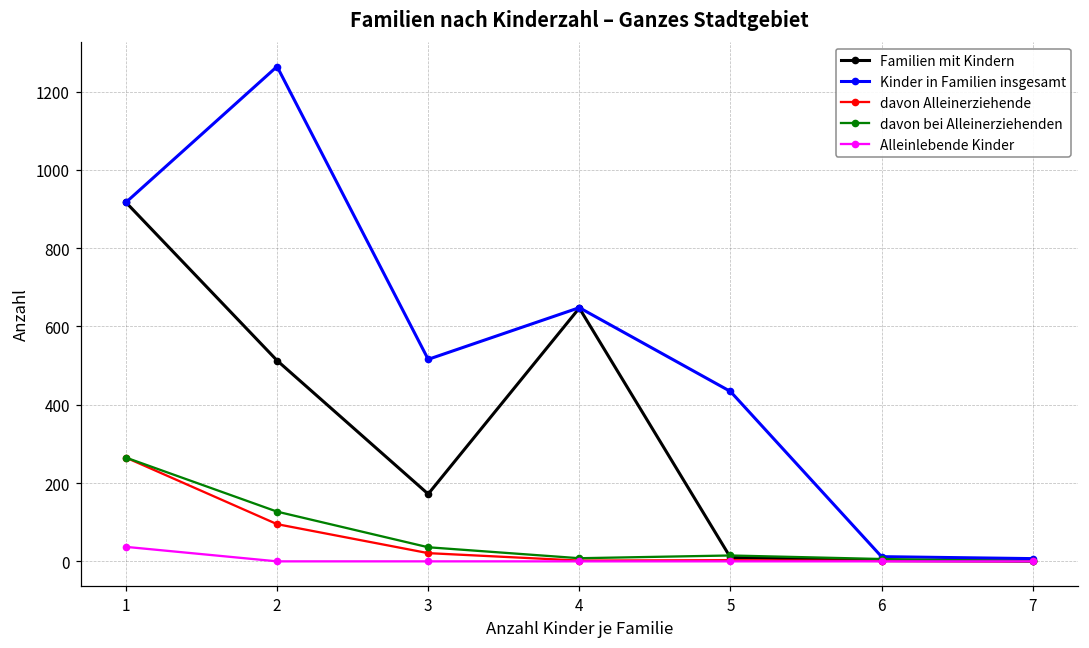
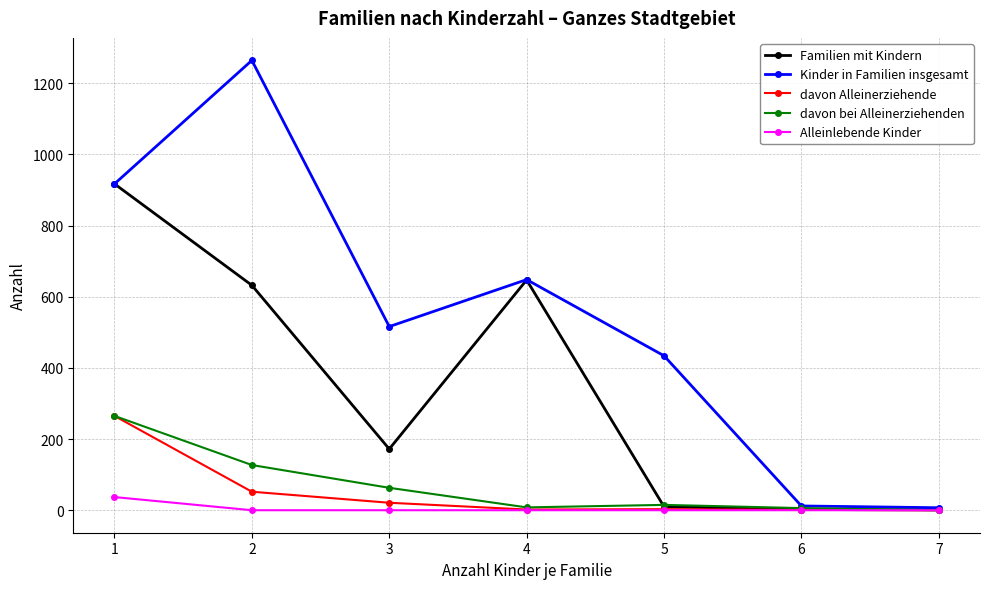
Familien mit Kindern, 2: 510 -> 630
davon Alleinerziehende, 2: 100 -> 50
davon bei Alleinerziehenden, 3: 40 -> 60
